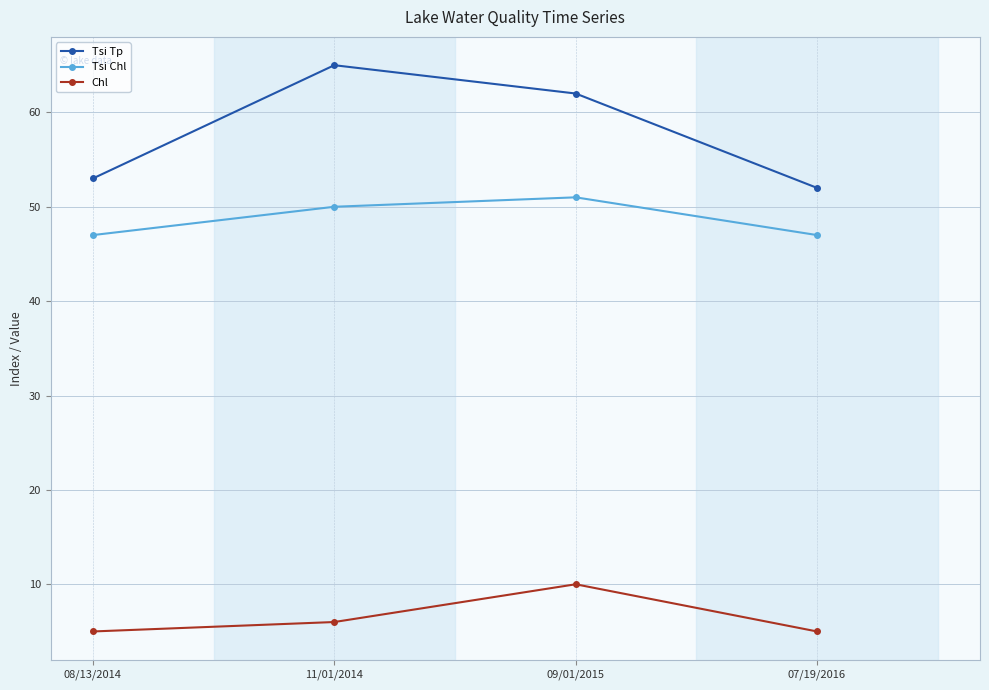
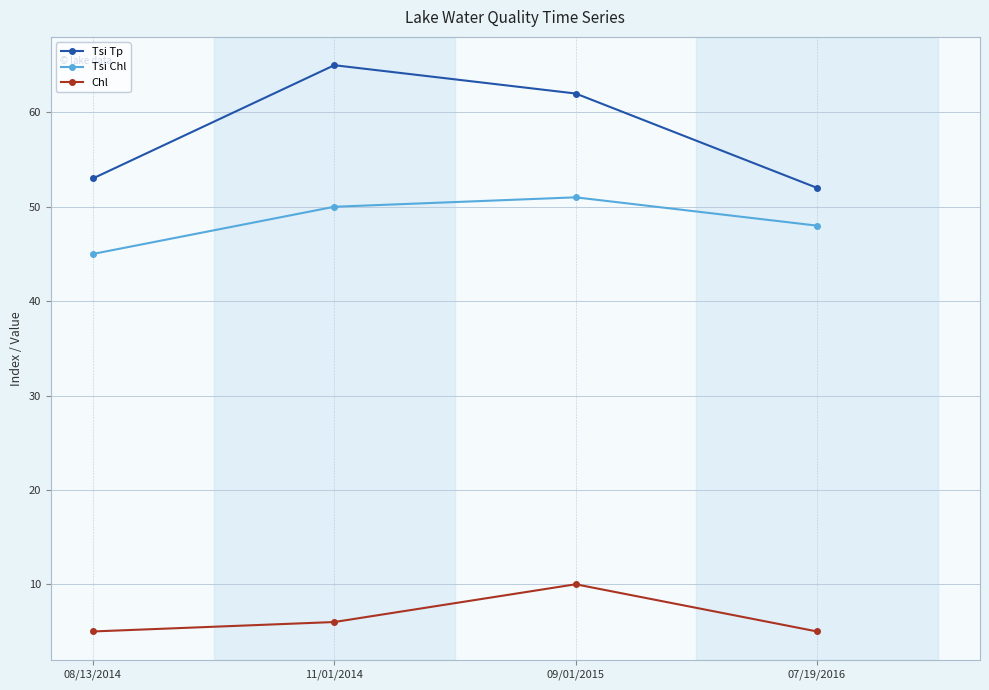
Tsi Chl, 08/13/2014: 47 -> 45
Tsi Chl, 07/19/2016: 47 -> 48
